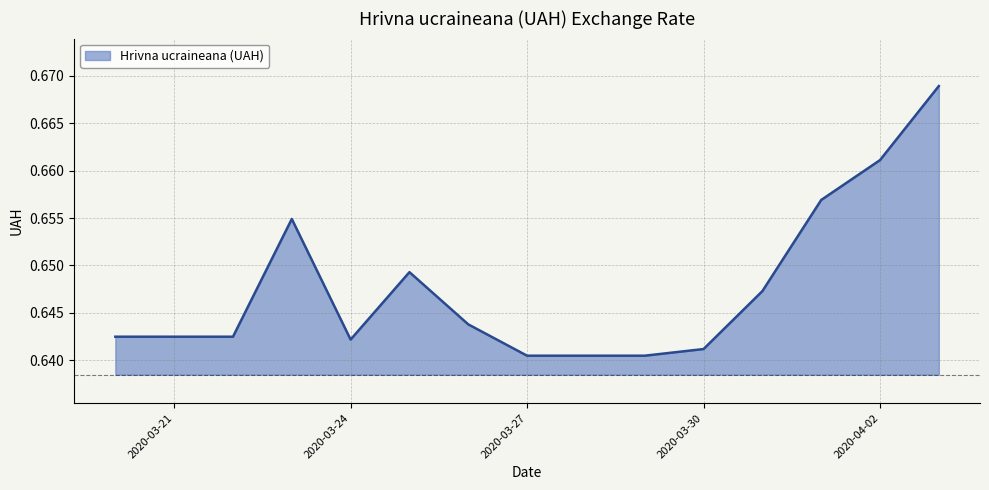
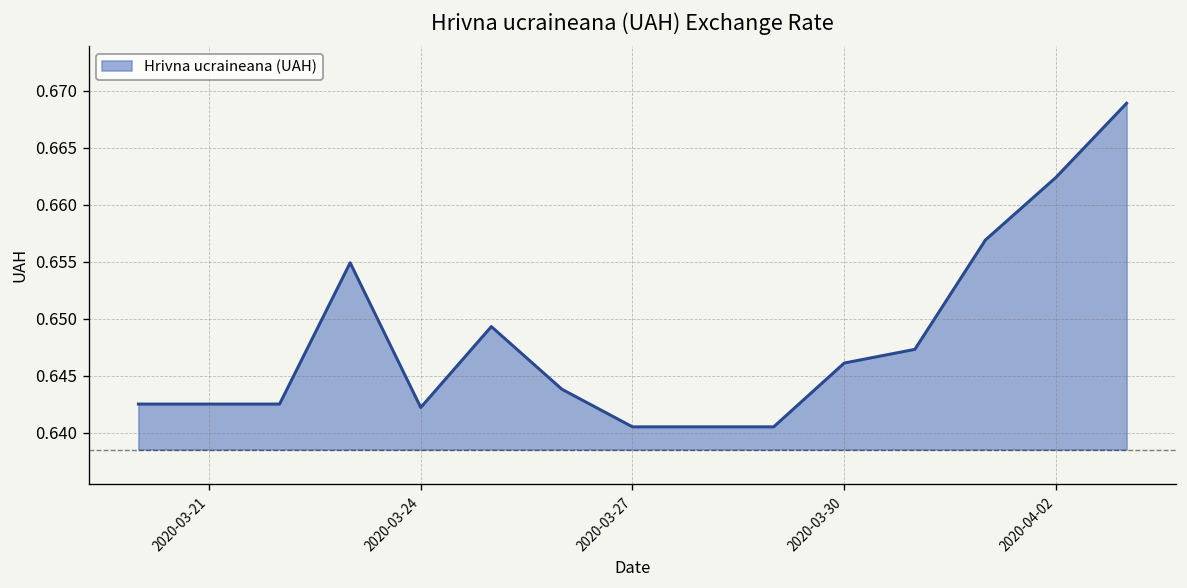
2020-03-30: 0.641 -> 0.646
2020-04-02: 0.661 -> 0.662
